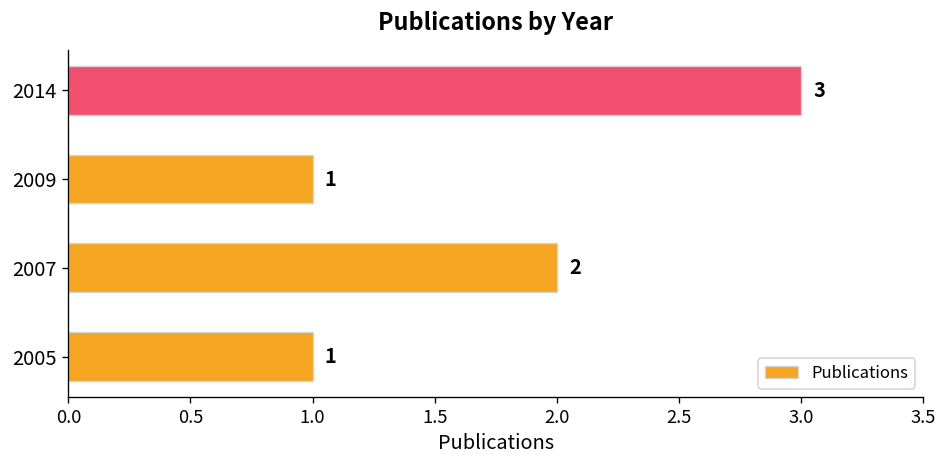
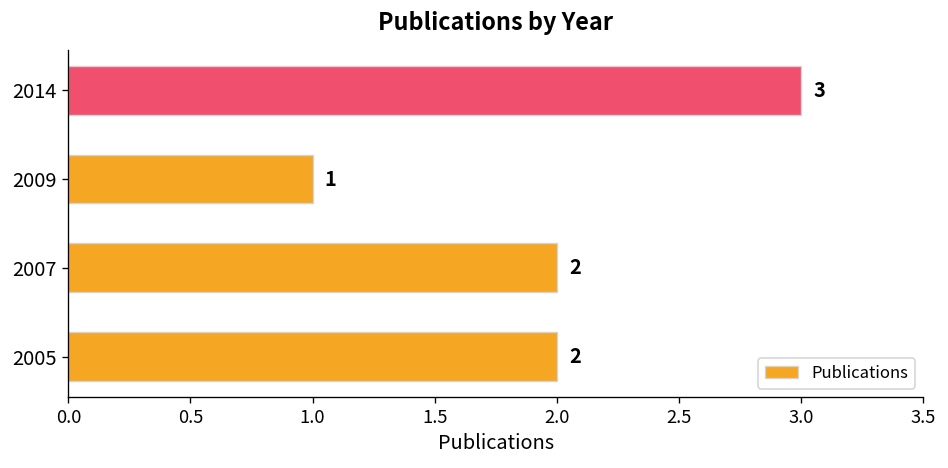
2005: 1 -> 2
